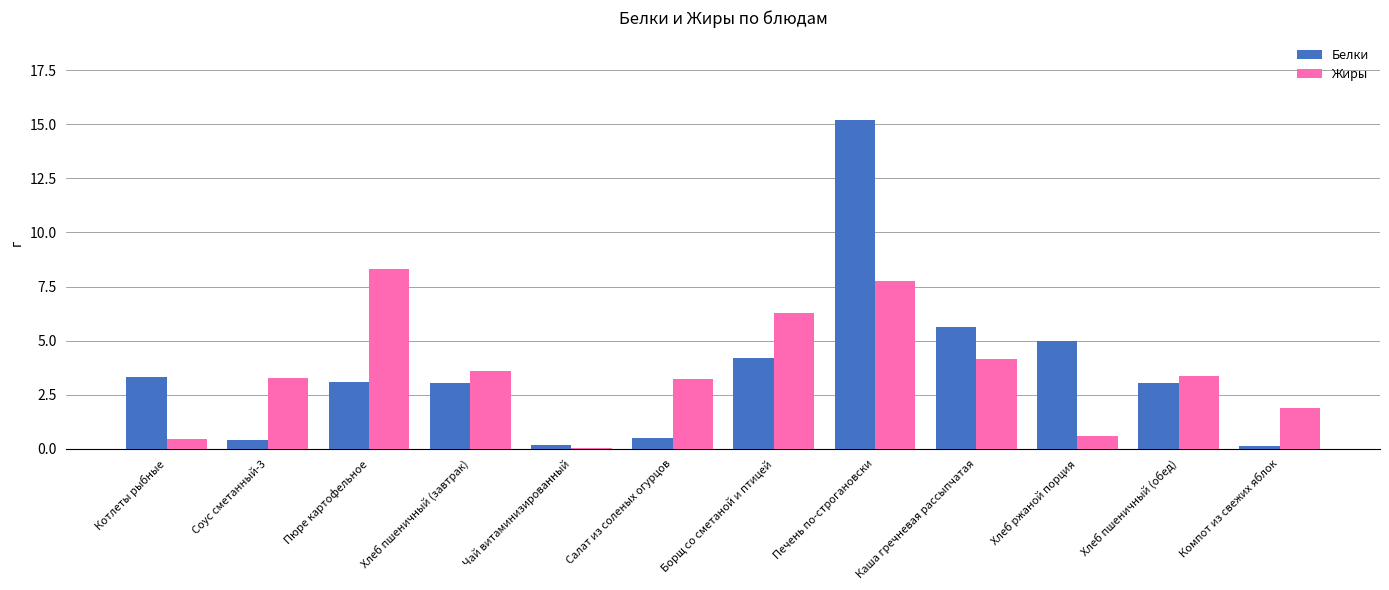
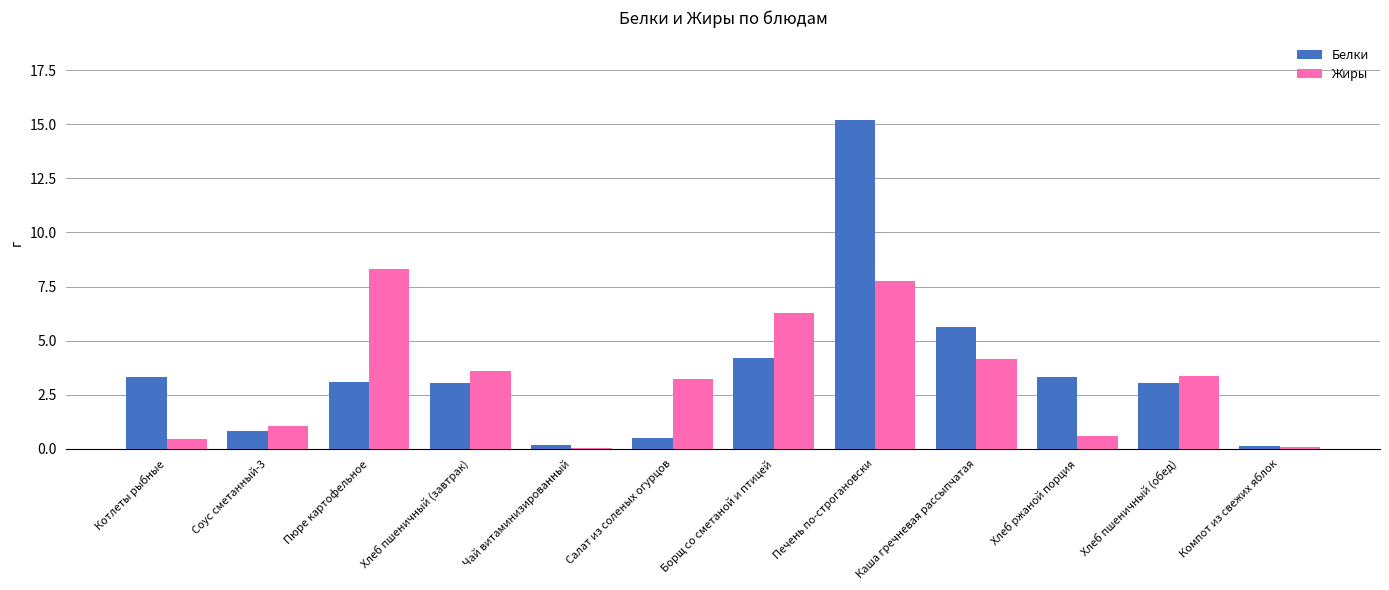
Белки, Соус сметанный-3: 0.4 -> 0.8
Жиры, Соус сметанный-3: 3.3 -> 1.1
Белки, Хлеб ржаной порция: 5.0 -> 3.3
Жиры, Компот из свежих яблок: 1.9 -> 0.1
